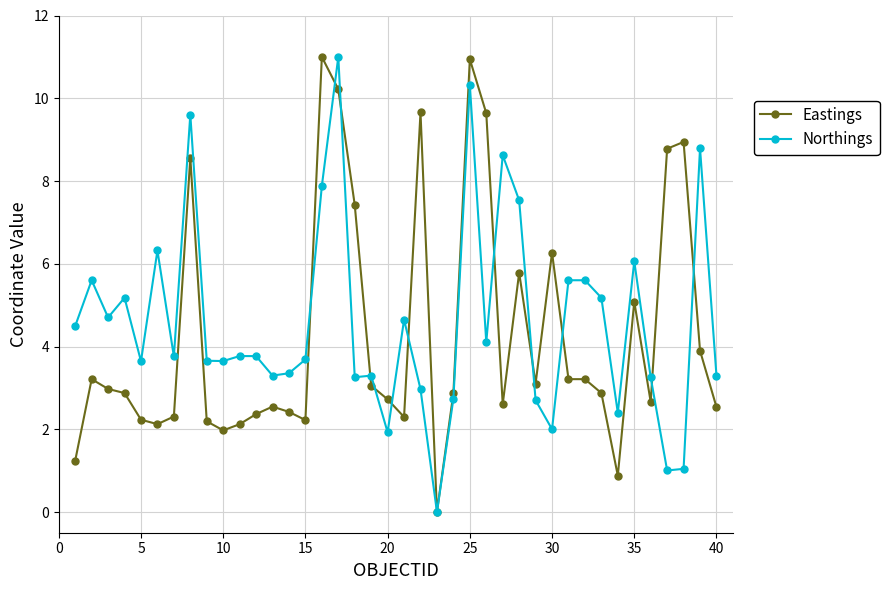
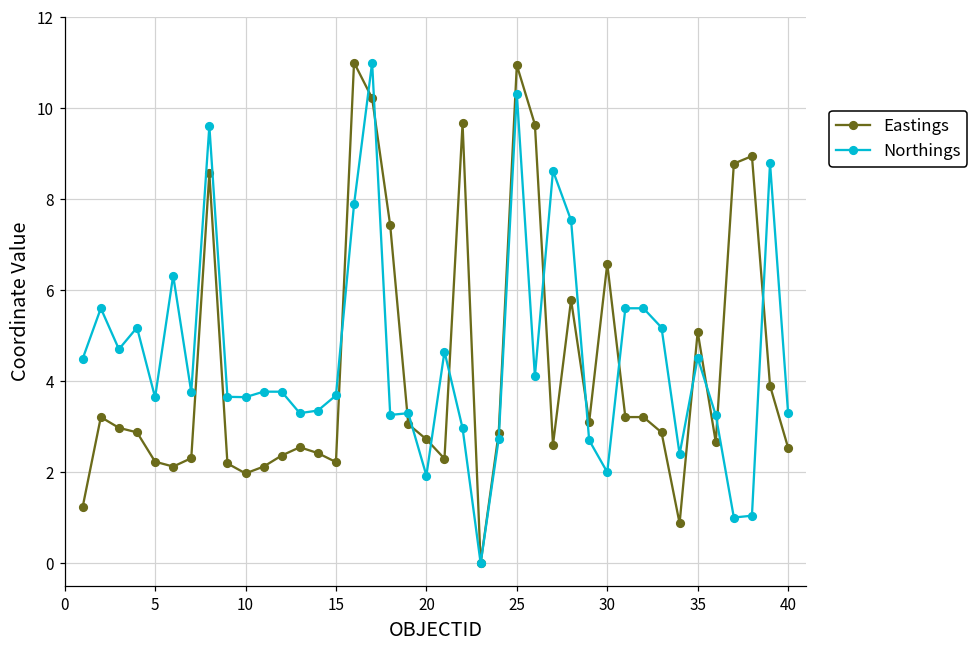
Eastings, 30: 6.3 -> 6.6
Northings, 35: 6.1 -> 4.5
